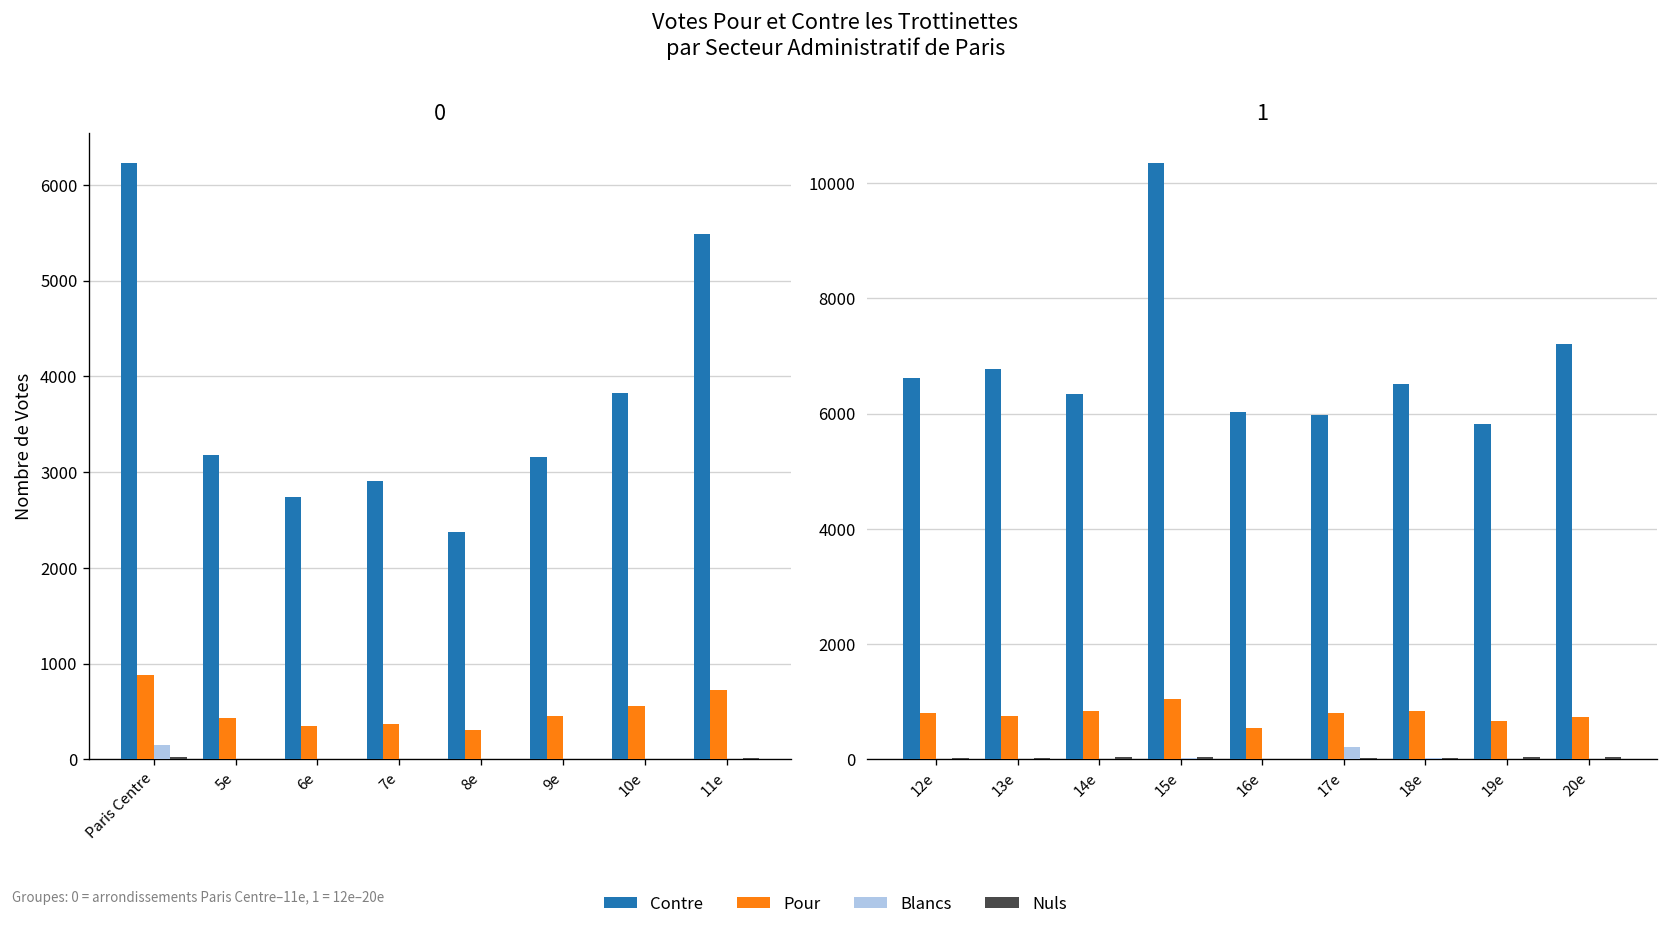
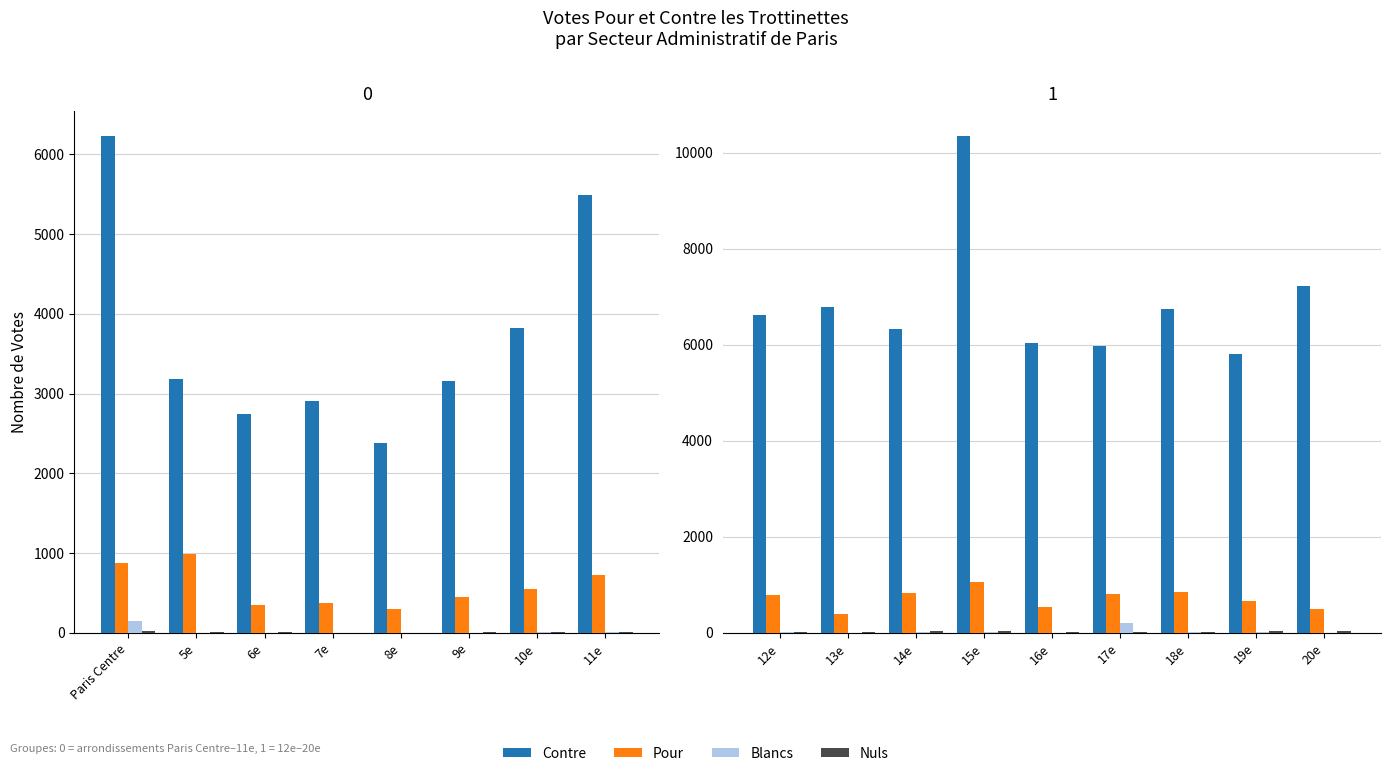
0, Pour, 5e: 400 -> 1000
1, Pour, 13e: 800 -> 400
1, Contre, 18e: 6500 -> 6700
1, Pour, 20e: 700 -> 500
